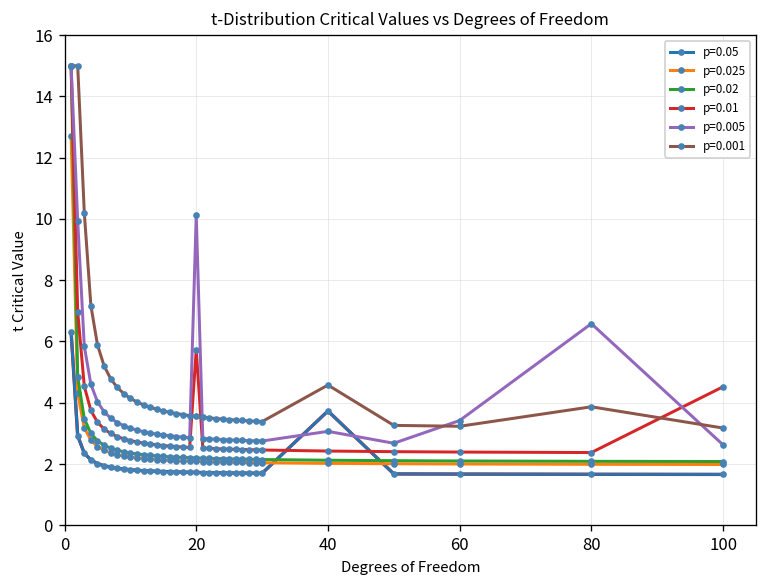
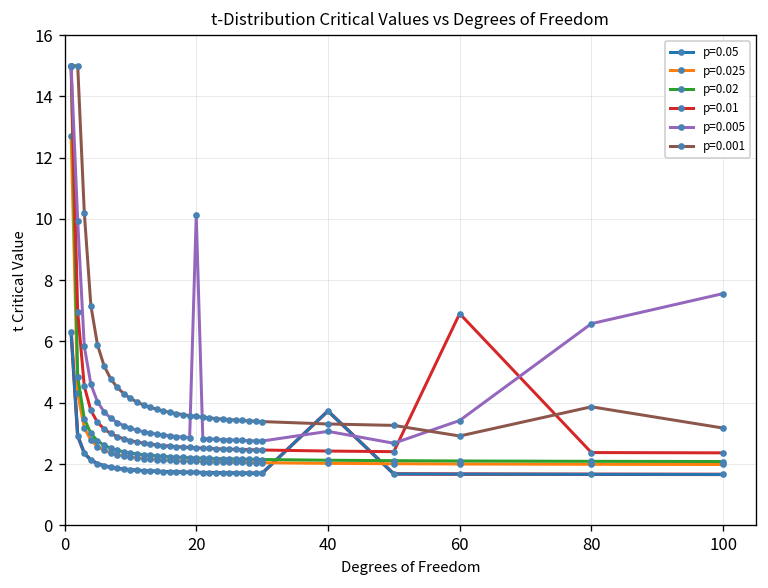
p=0.01, 20: 5.7 -> 2.5
p=0.001, 40: 4.6 -> 3.3
p=0.01, 60: 2.4 -> 6.9
p=0.001, 60: 3.2 -> 2.9
p=0.01, 100: 4.5 -> 2.4
p=0.005, 100: 2.6 -> 7.6
